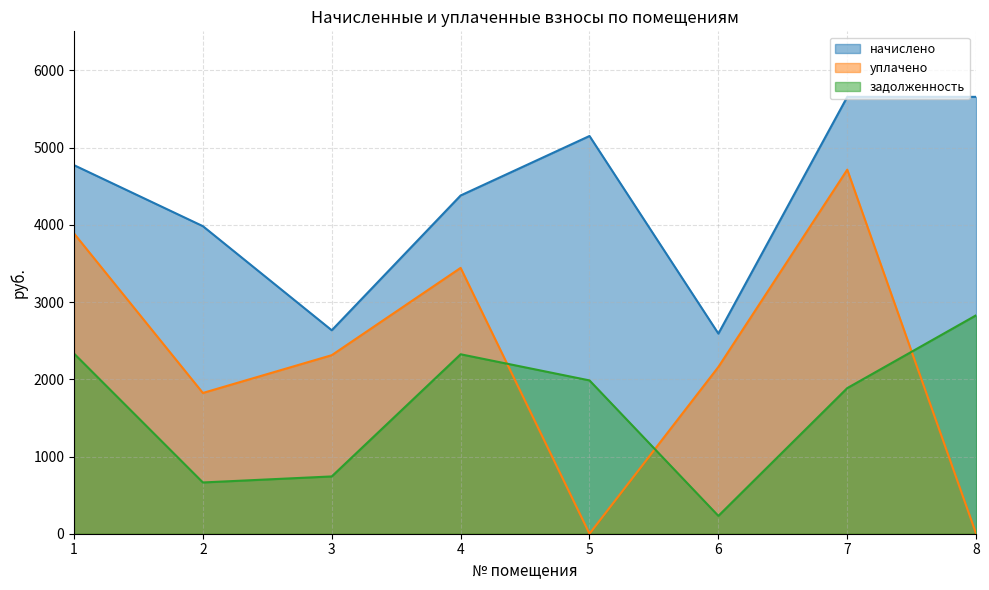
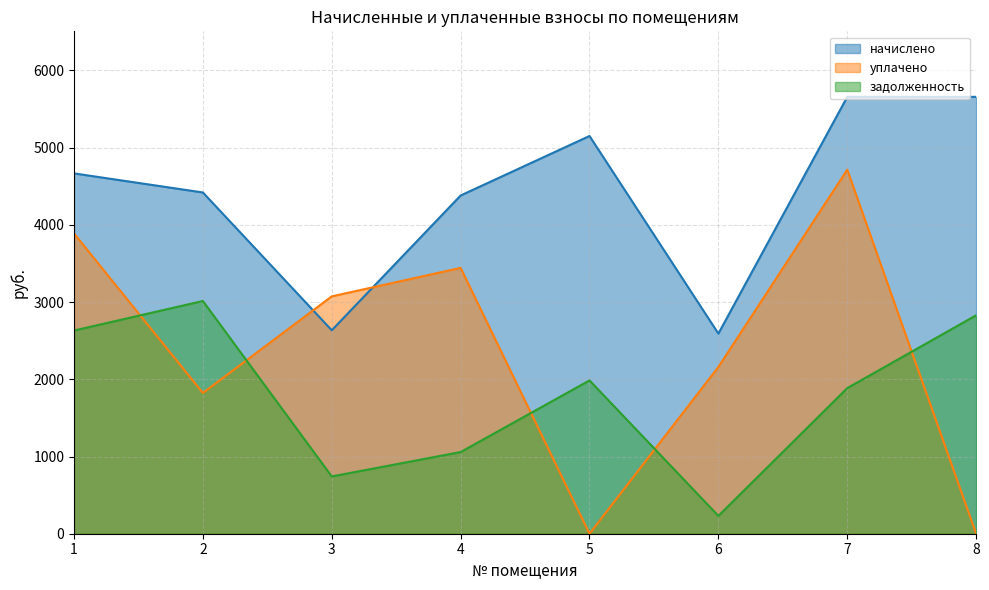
начислено, 1: 4800 -> 4700
задолженность, 1: 2300 -> 2600
начислено, 2: 4000 -> 4400
задолженность, 2: 700 -> 3000
уплачено, 3: 2300 -> 3100
задолженность, 4: 2300 -> 1100
